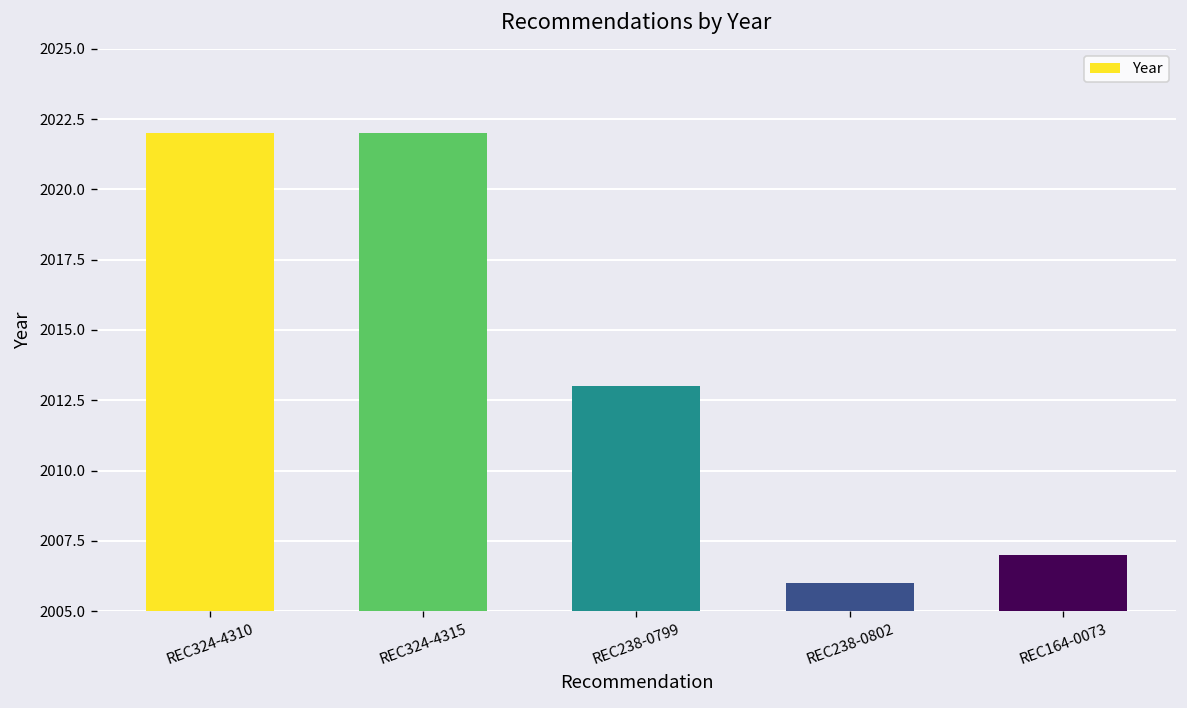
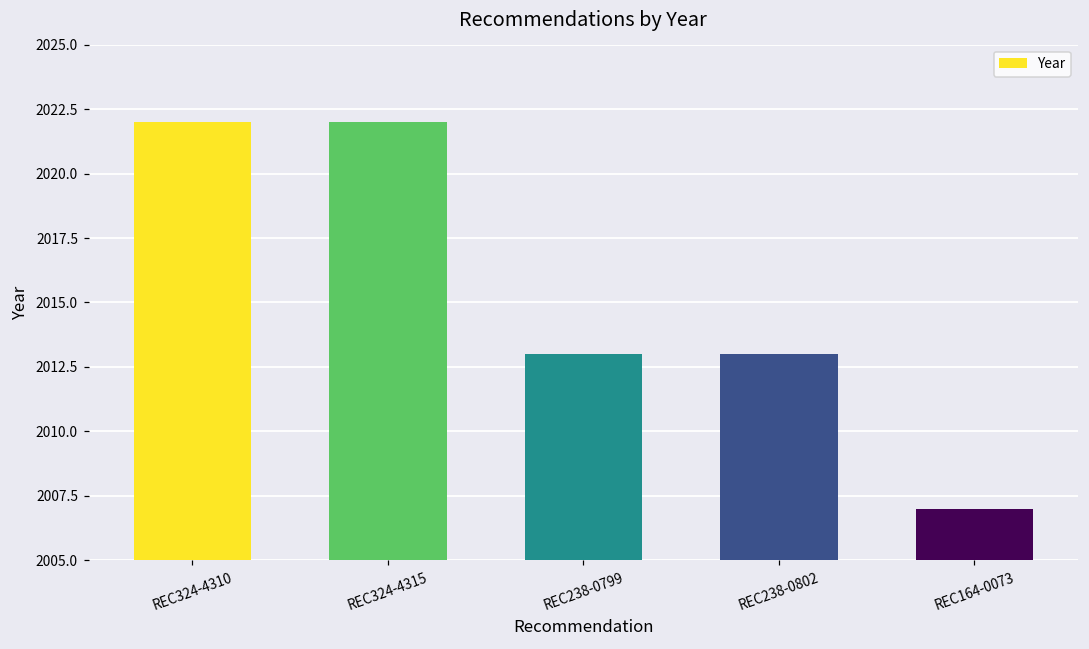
REC238-0802: 2006 -> 2013
